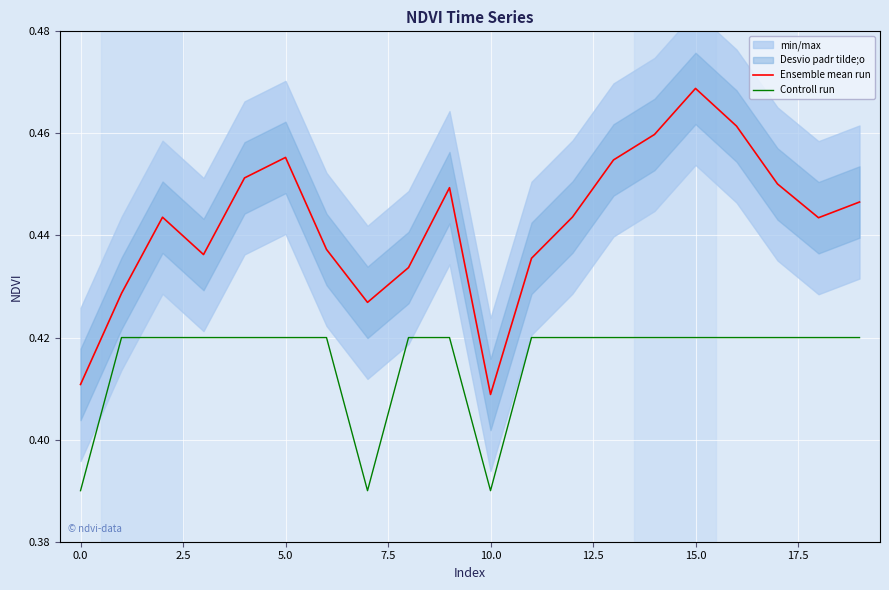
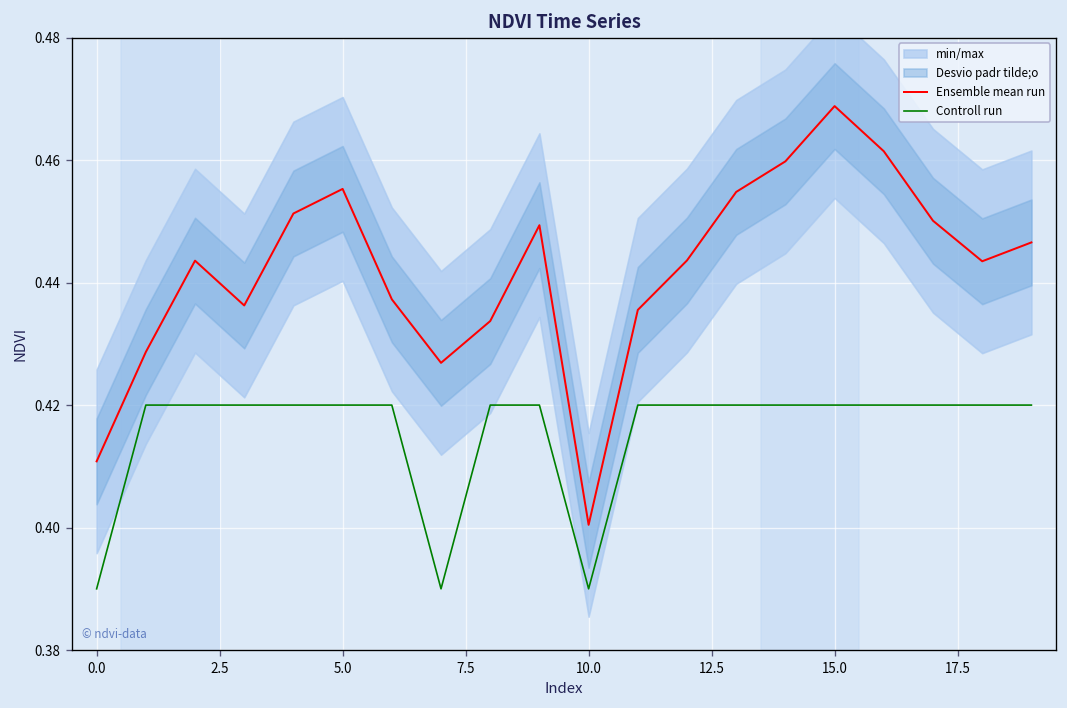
Ensemble mean run, 10.0: 0.409 -> 0.400
